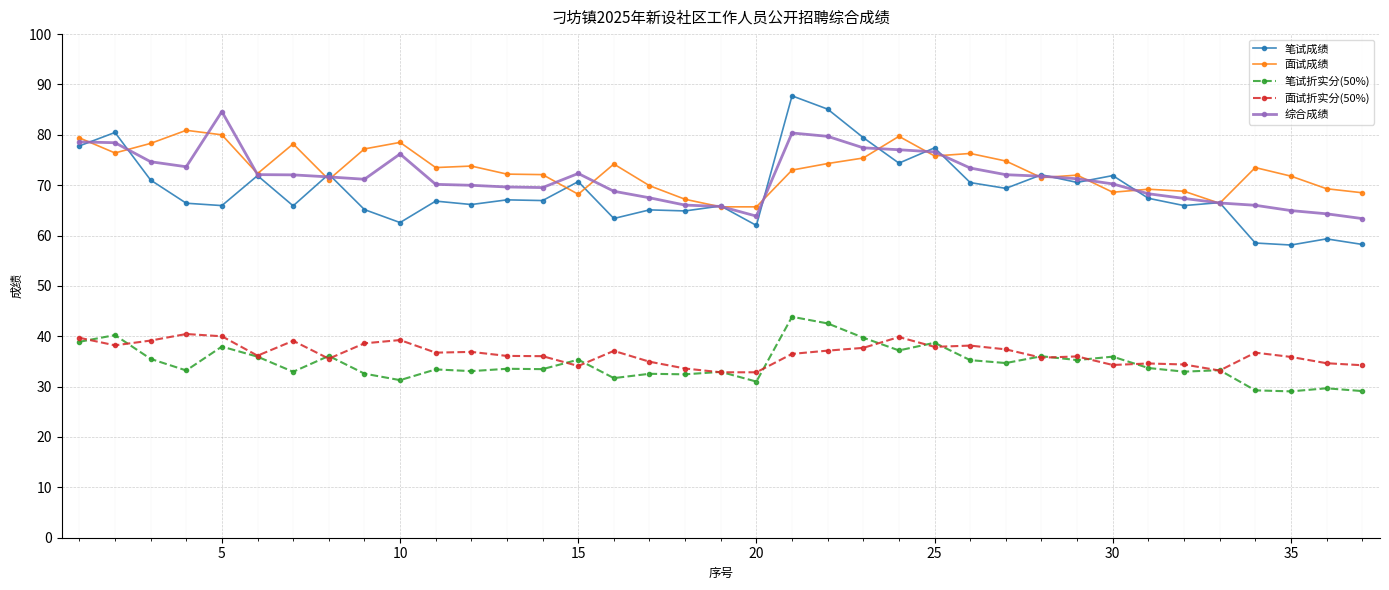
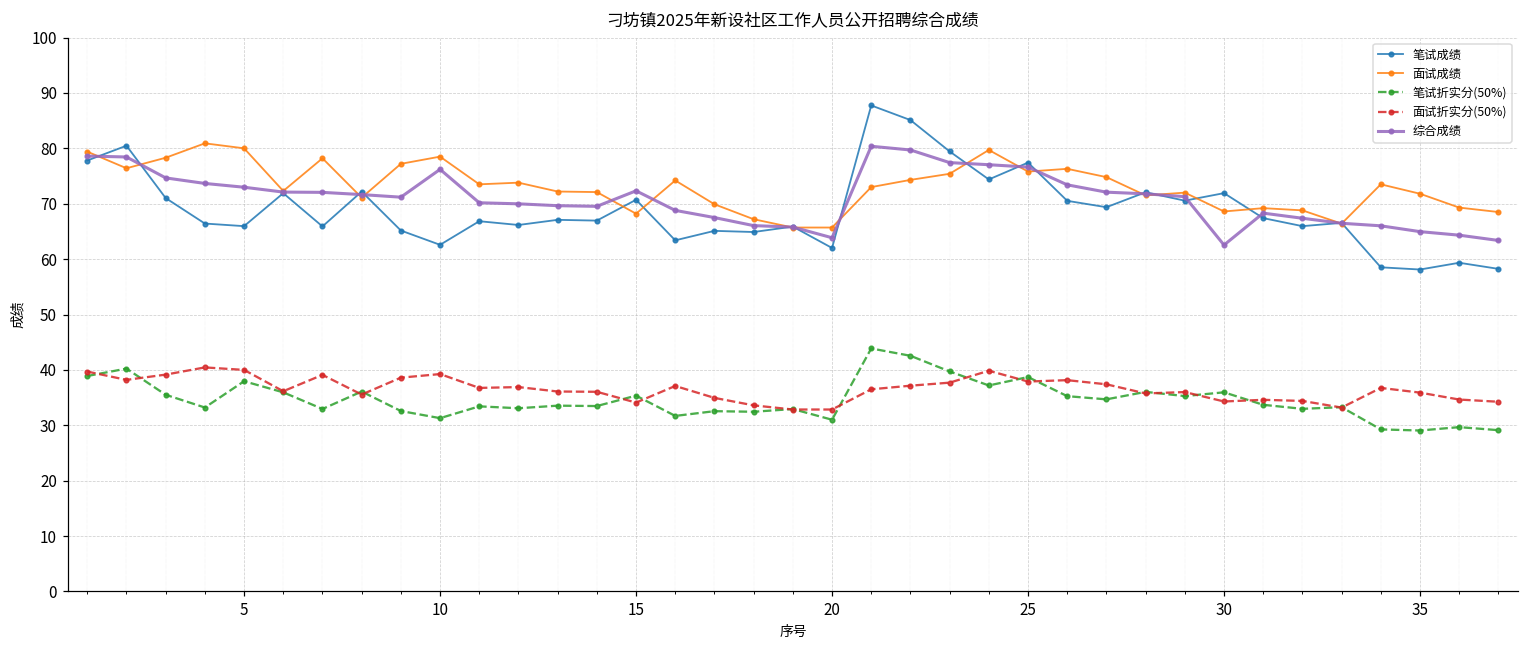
综合成绩, 5: 85 -> 73
综合成绩, 30: 70 -> 63
